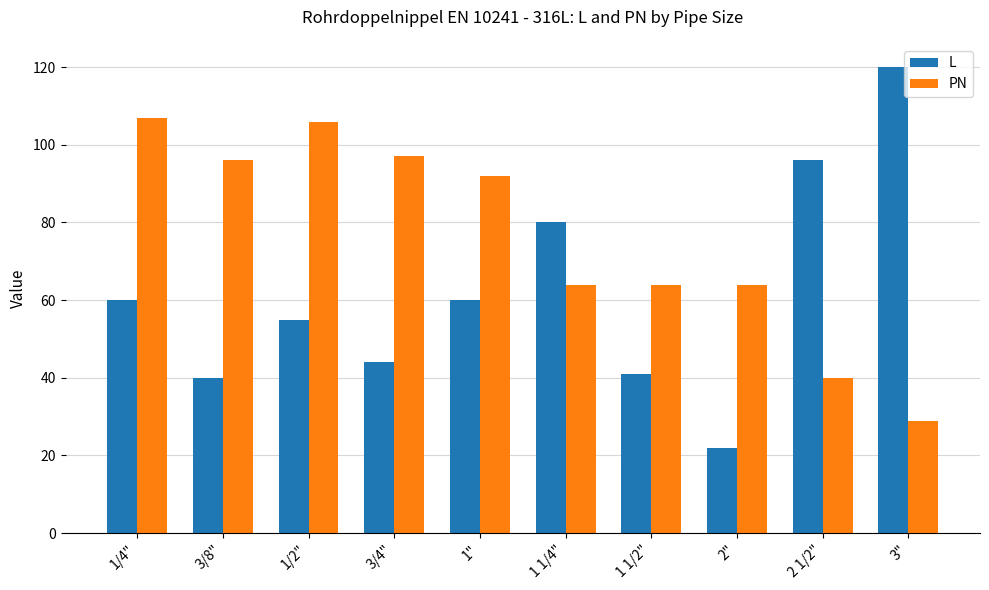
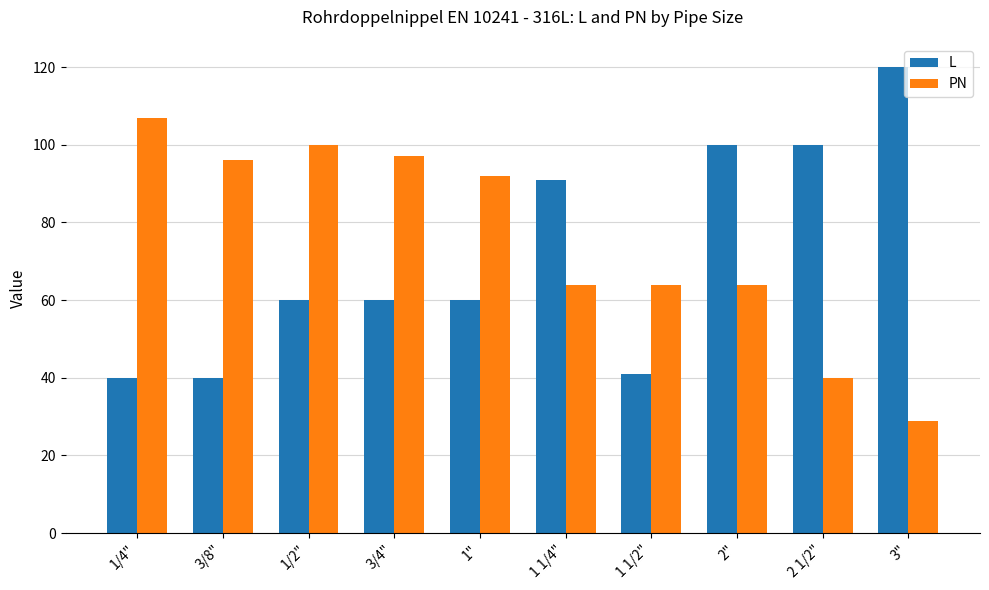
L, 1/4": 60 -> 40
L, 1/2": 55 -> 60
PN, 1/2": 106 -> 100
L, 3/4": 44 -> 60
L, 1 1/4": 80 -> 91
L, 2": 22 -> 100
L, 2 1/2": 96 -> 100
